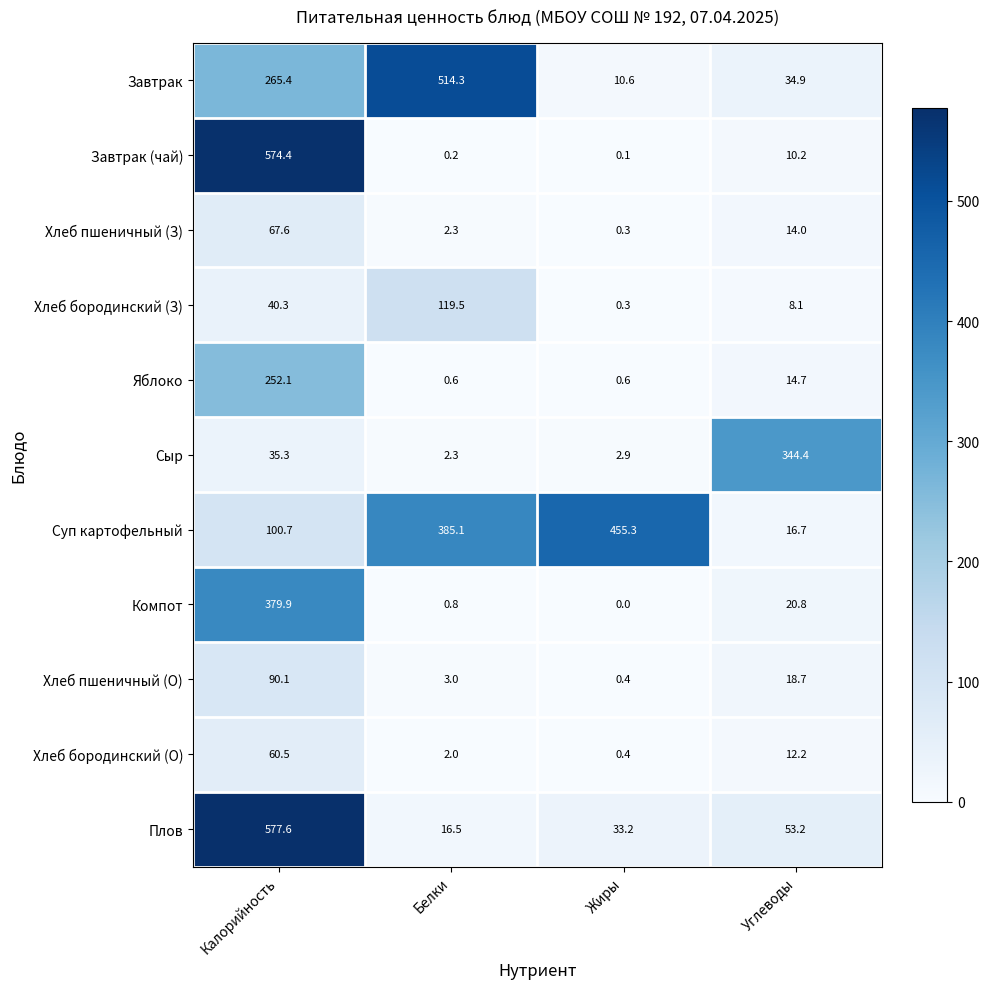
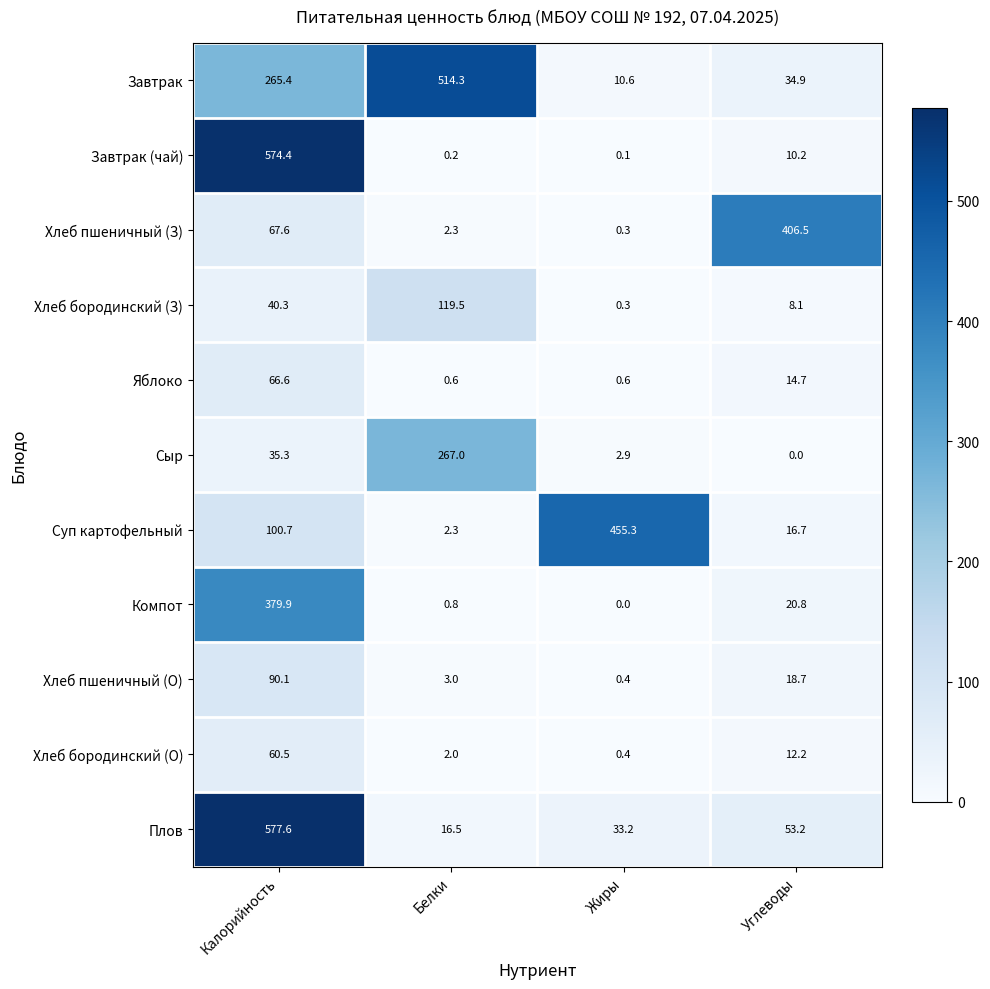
Хлеб пшеничный (З), Углеводы: 14.0 -> 406.5
Яблоко, Калорийность: 252.1 -> 66.6
Сыр, Белки: 2.3 -> 267.0
Сыр, Углеводы: 344.4 -> 0.0
Суп картофельный, Белки: 385.1 -> 2.3
